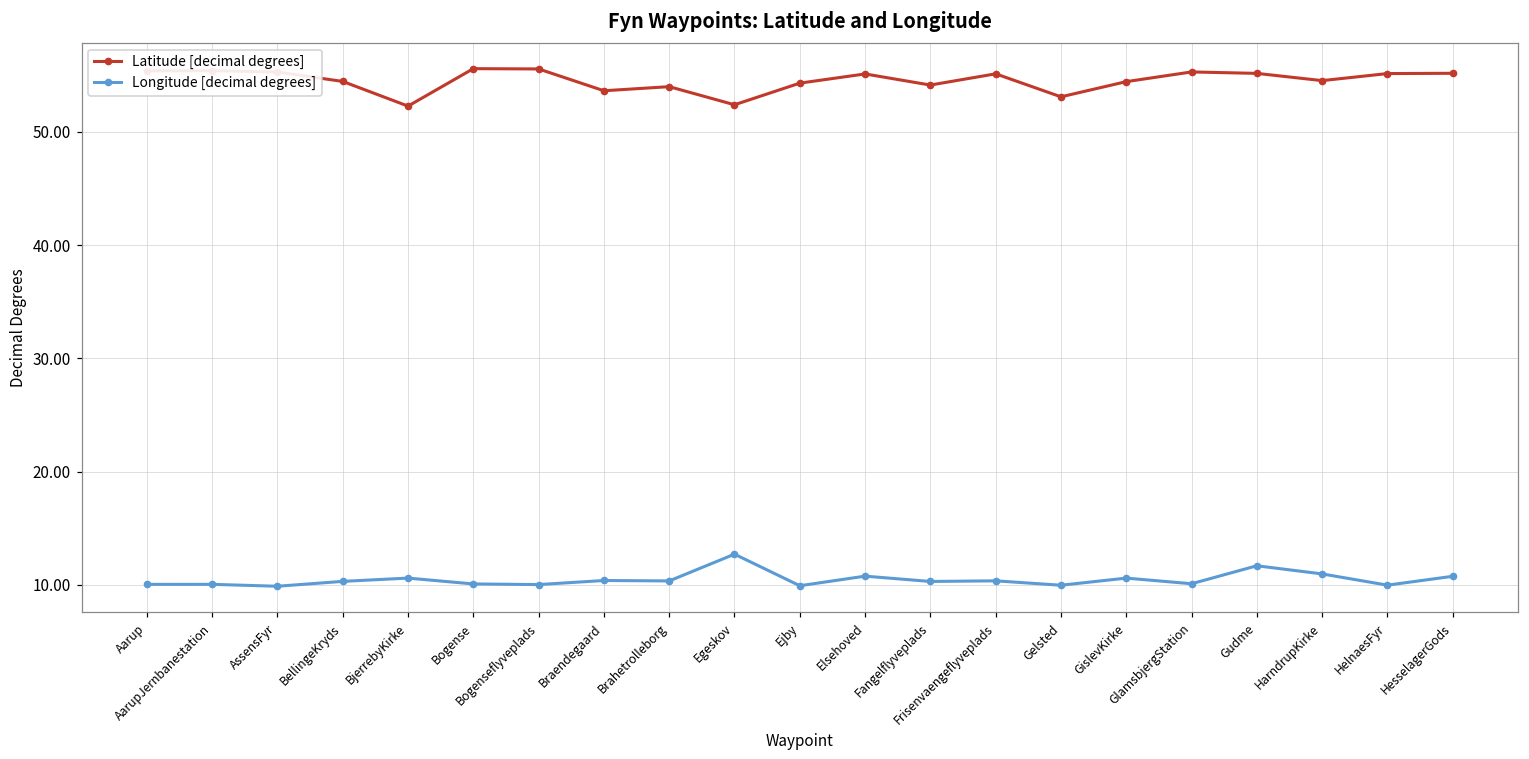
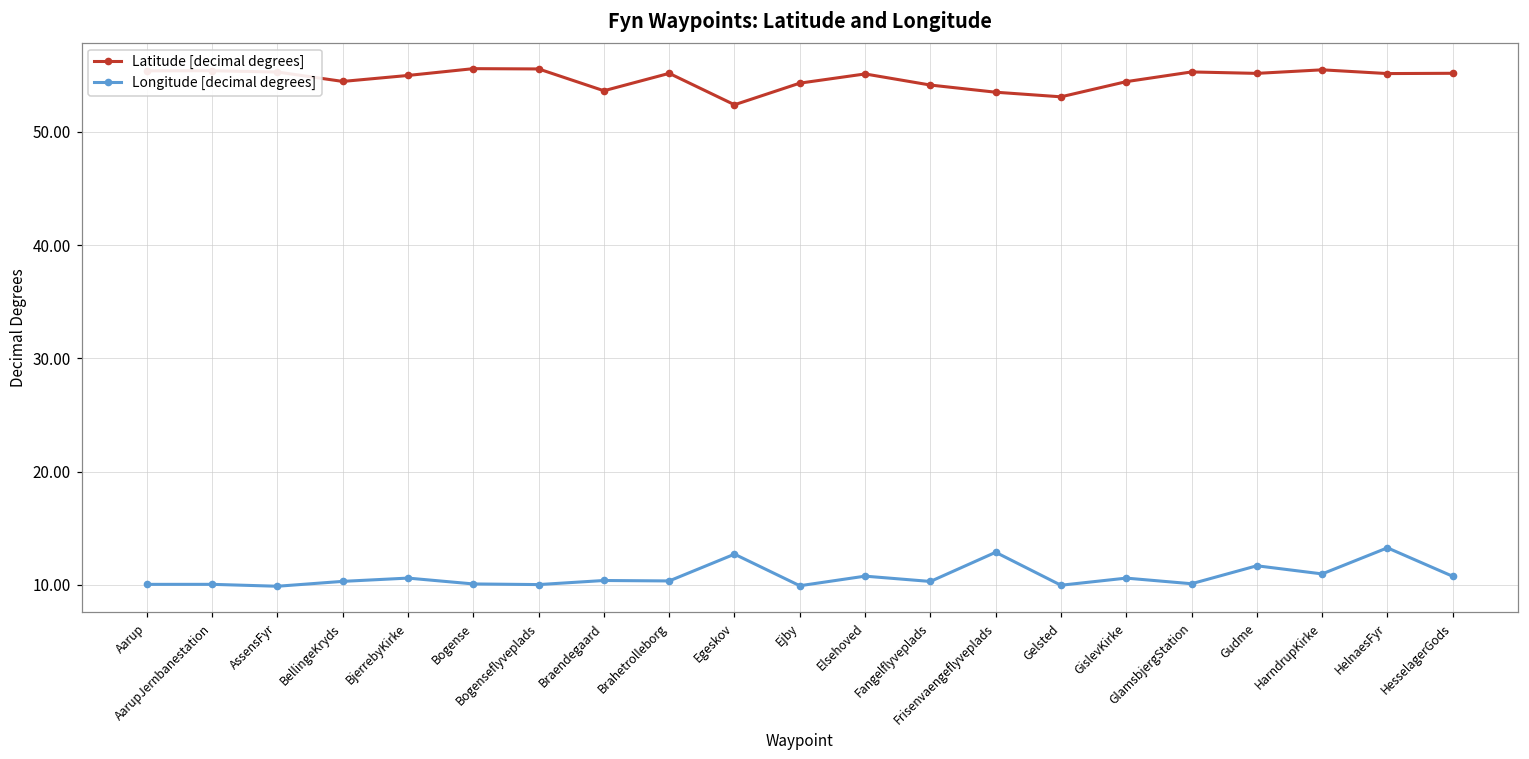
Latitude [decimal degrees], BjerrebyKirke: 52.3 -> 55.0
Latitude [decimal degrees], Brahetrolleborg: 54.0 -> 55.2
Latitude [decimal degrees], Frisenvaengeflyveplads: 55.1 -> 53.5
Longitude [decimal degrees], Frisenvaengeflyveplads: 10.4 -> 12.9
Latitude [decimal degrees], HarndrupKirke: 54.5 -> 55.5
Longitude [decimal degrees], HelnaesFyr: 10.0 -> 13.3
